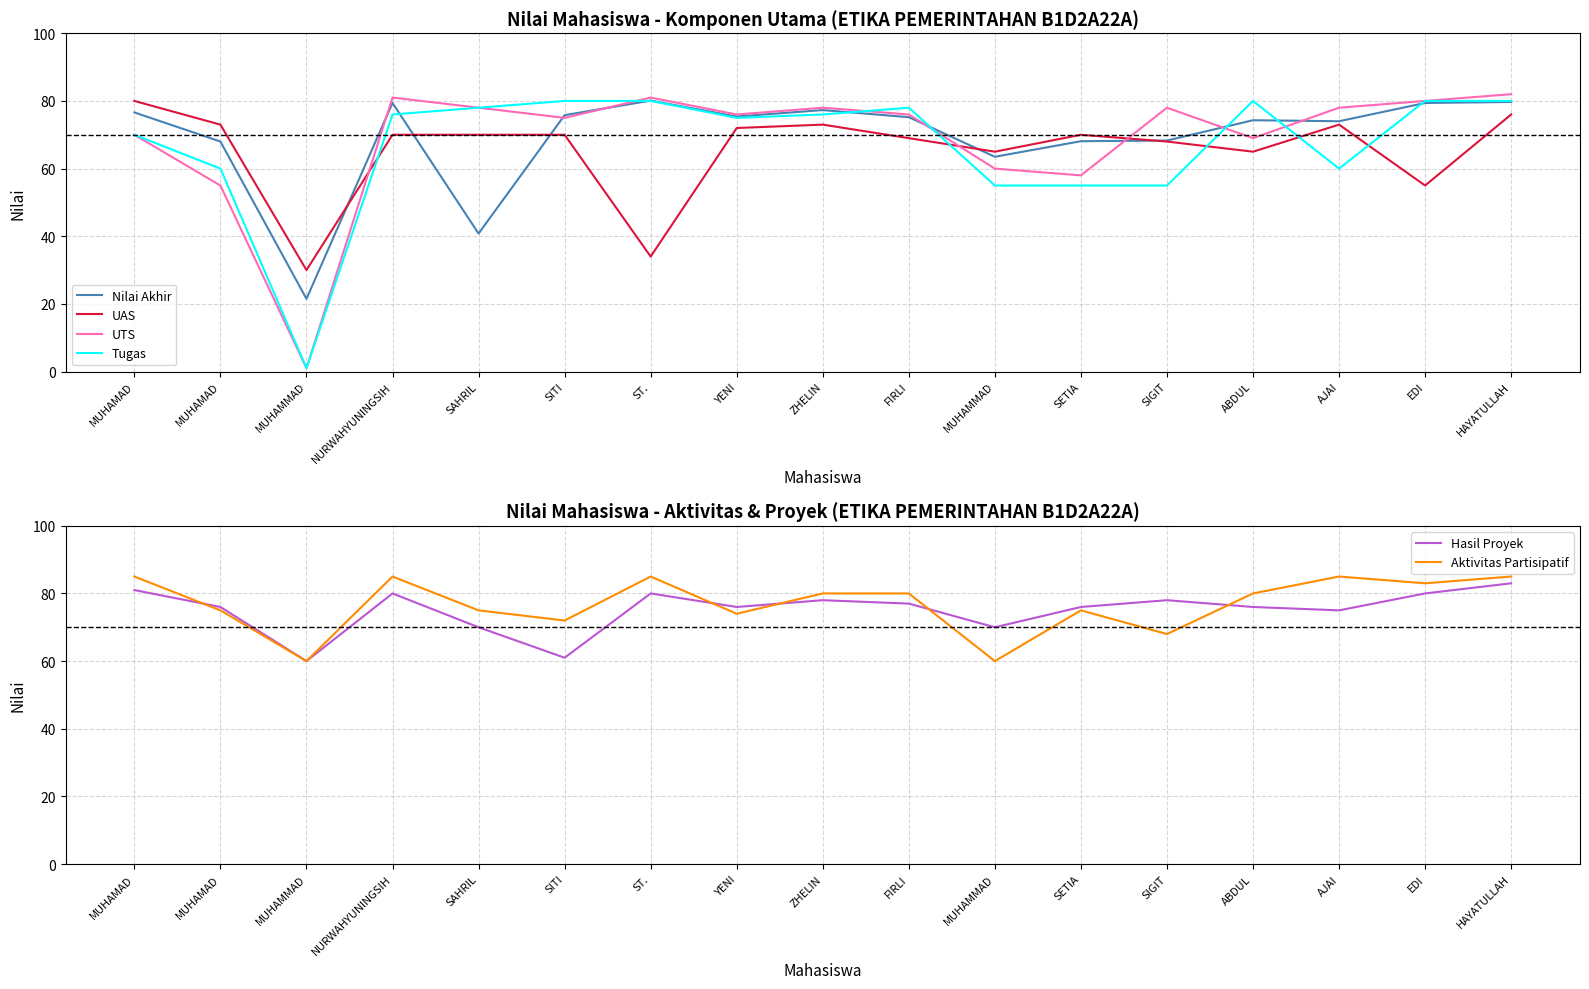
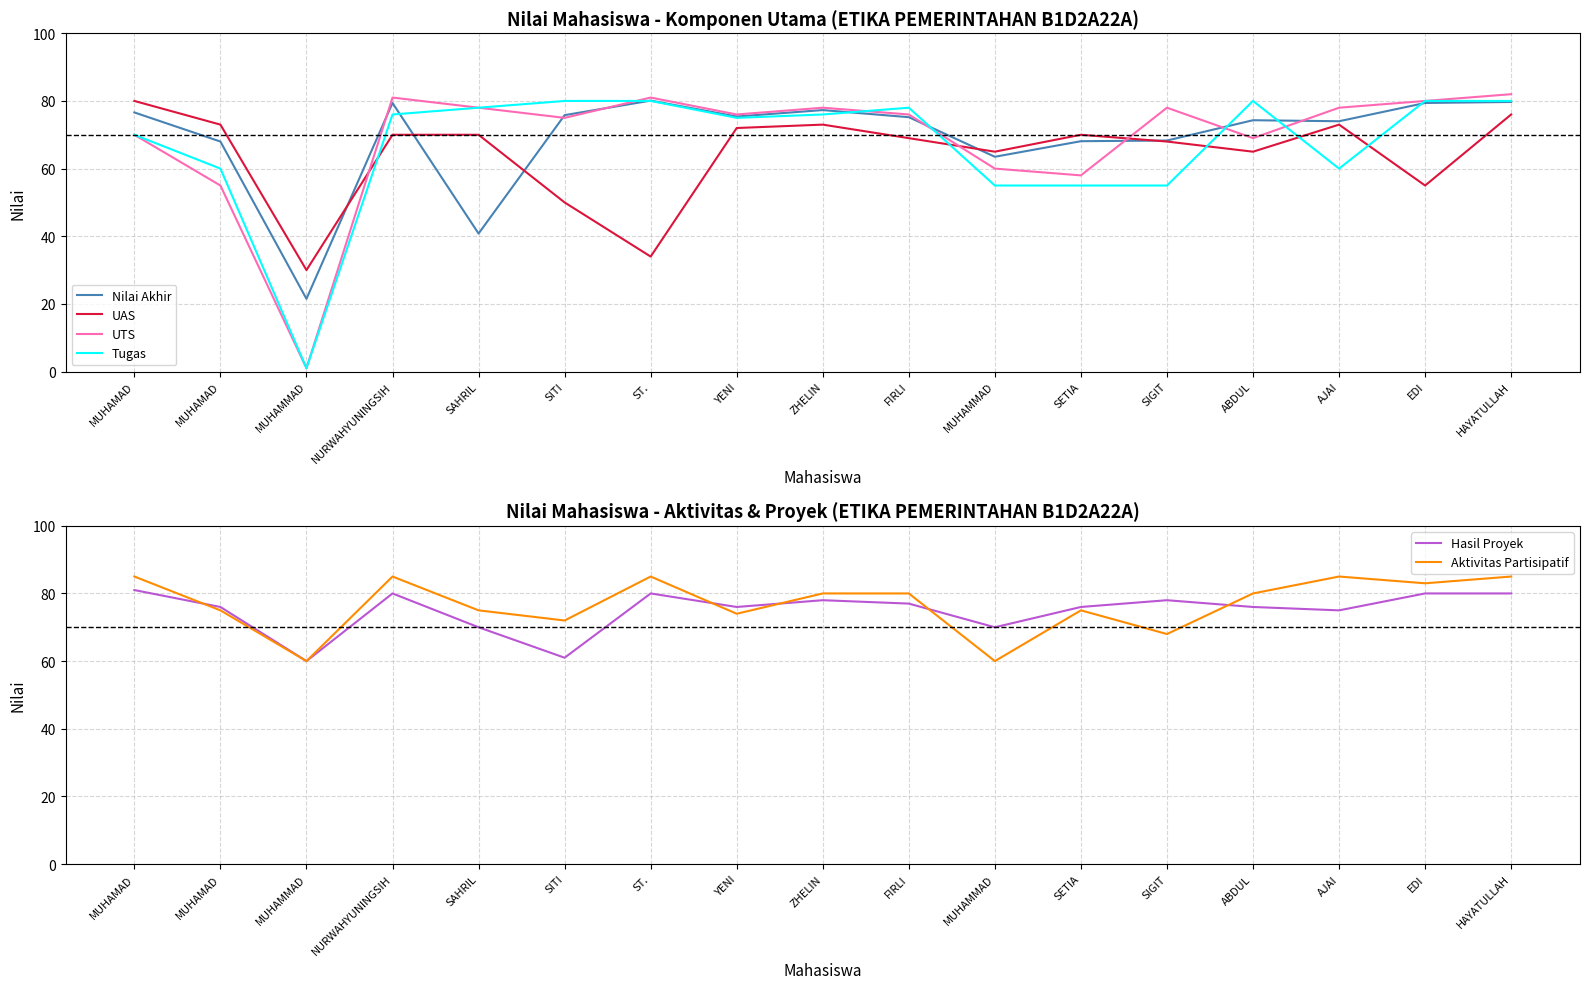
Nilai Mahasiswa - Komponen Utama (ETIKA PEMERINTAHAN B1D2A22A), UAS, SITI: 70 -> 50
Nilai Mahasiswa - Aktivitas & Proyek (ETIKA PEMERINTAHAN B1D2A22A), Hasil Proyek, HAYATULLAH: 83 -> 80
